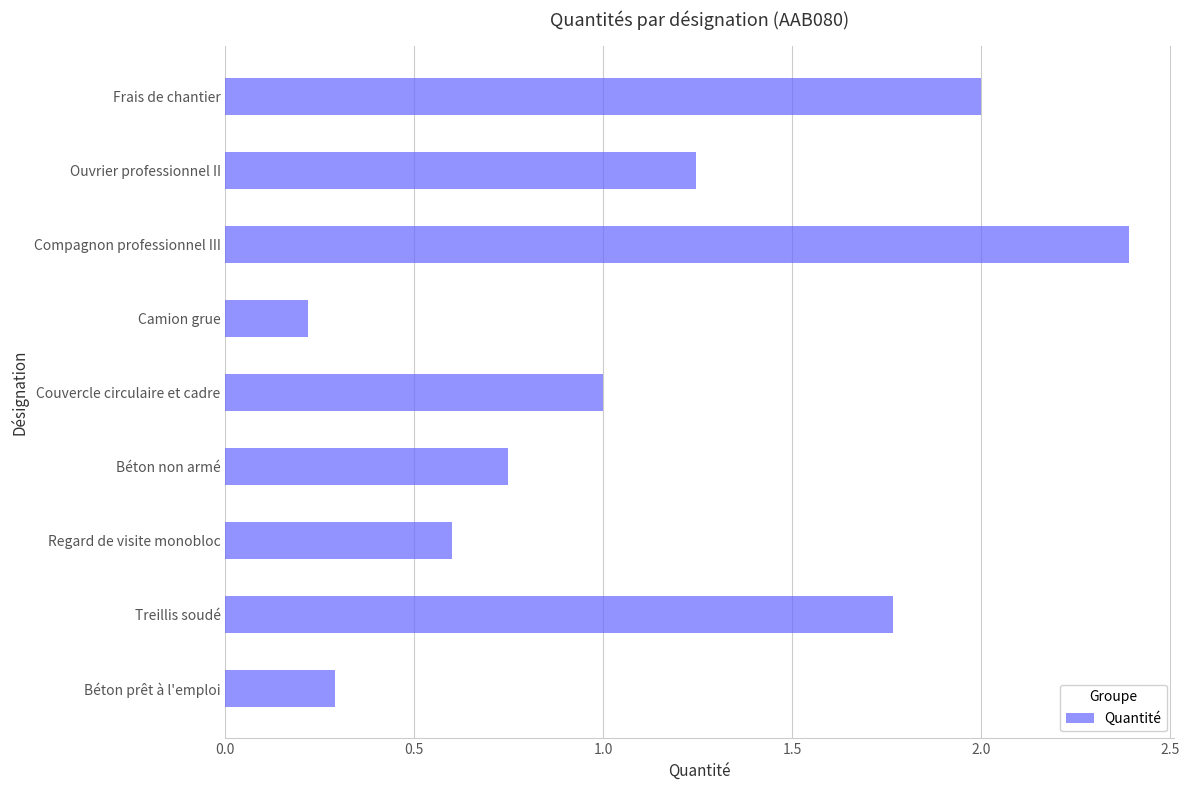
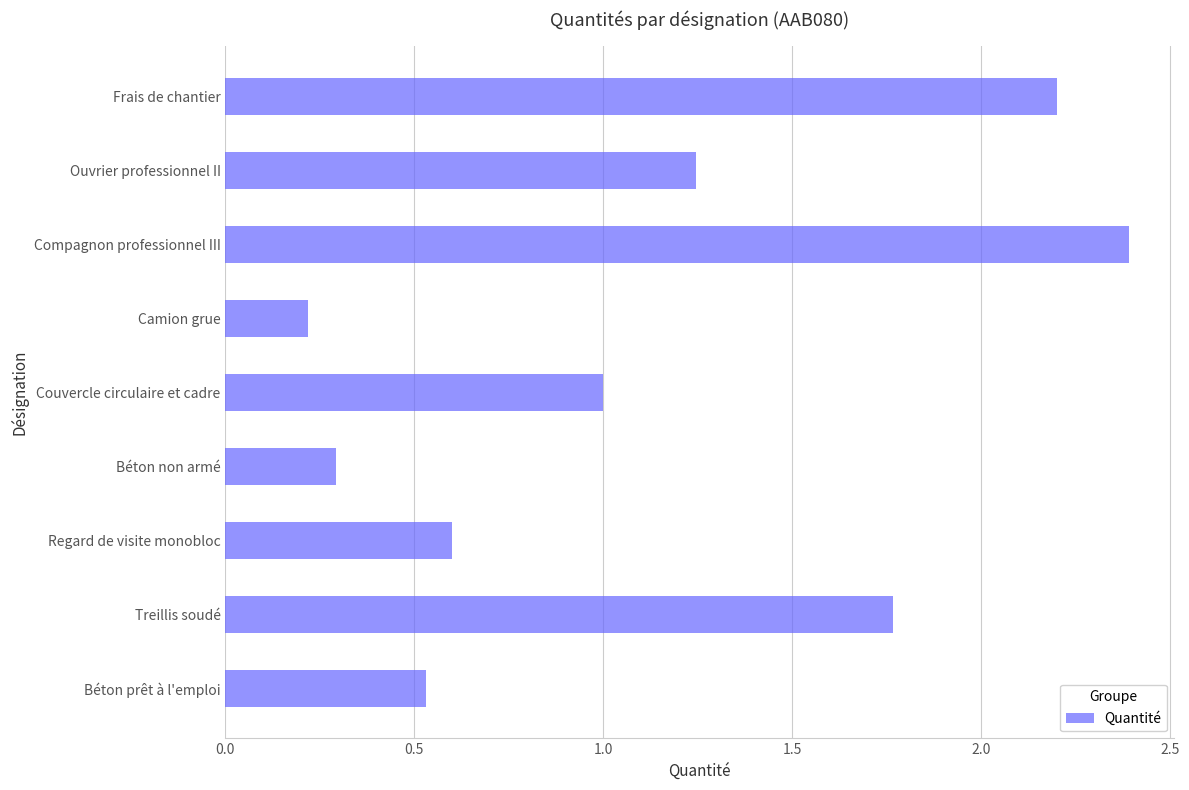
Frais de chantier: 2.0 -> 2.2
Béton non armé: 0.75 -> 0.29
Béton prêt à l'emploi: 0.29 -> 0.53
